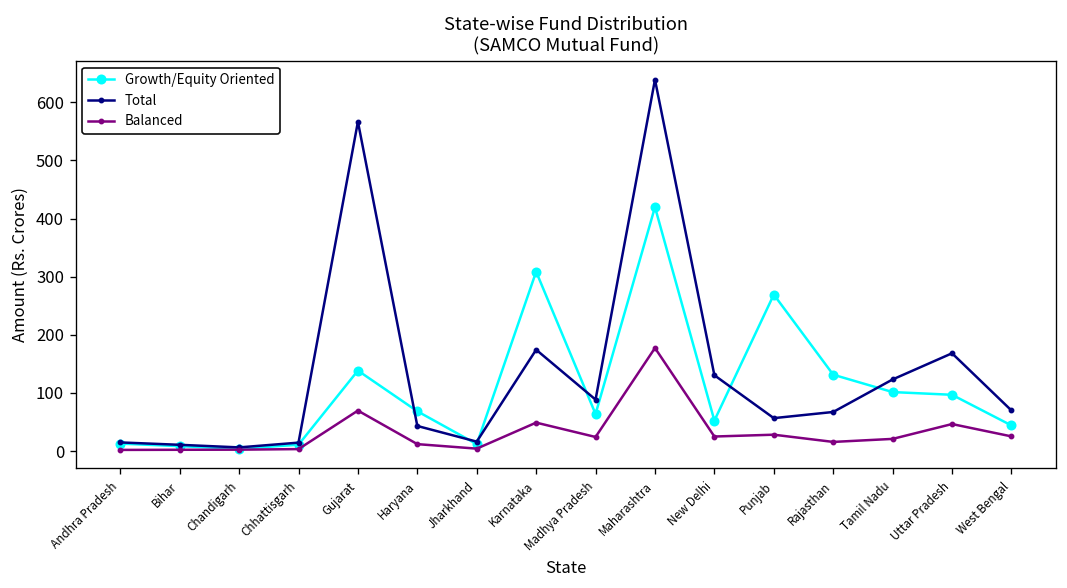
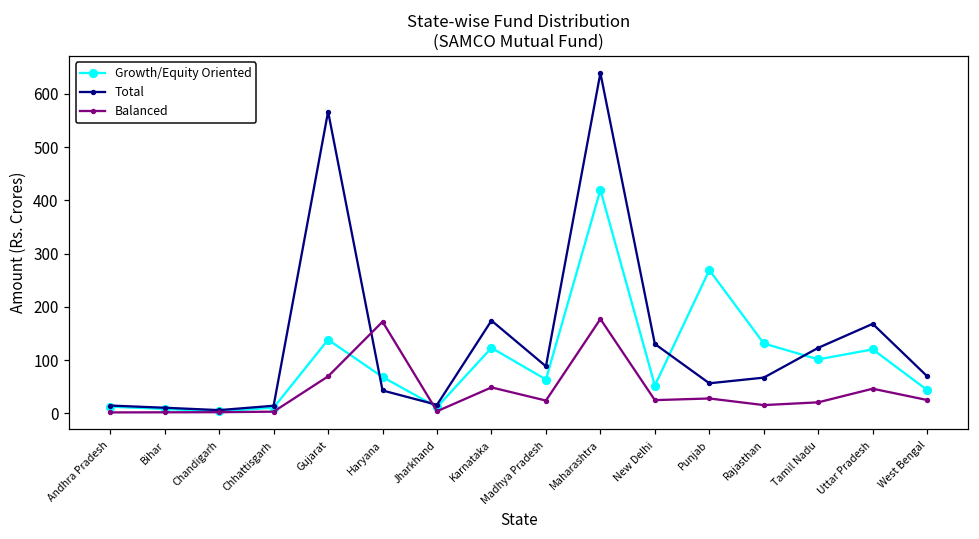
Balanced, Haryana: 10 -> 170
Growth/Equity Oriented, Karnataka: 310 -> 120
Growth/Equity Oriented, Uttar Pradesh: 100 -> 120
